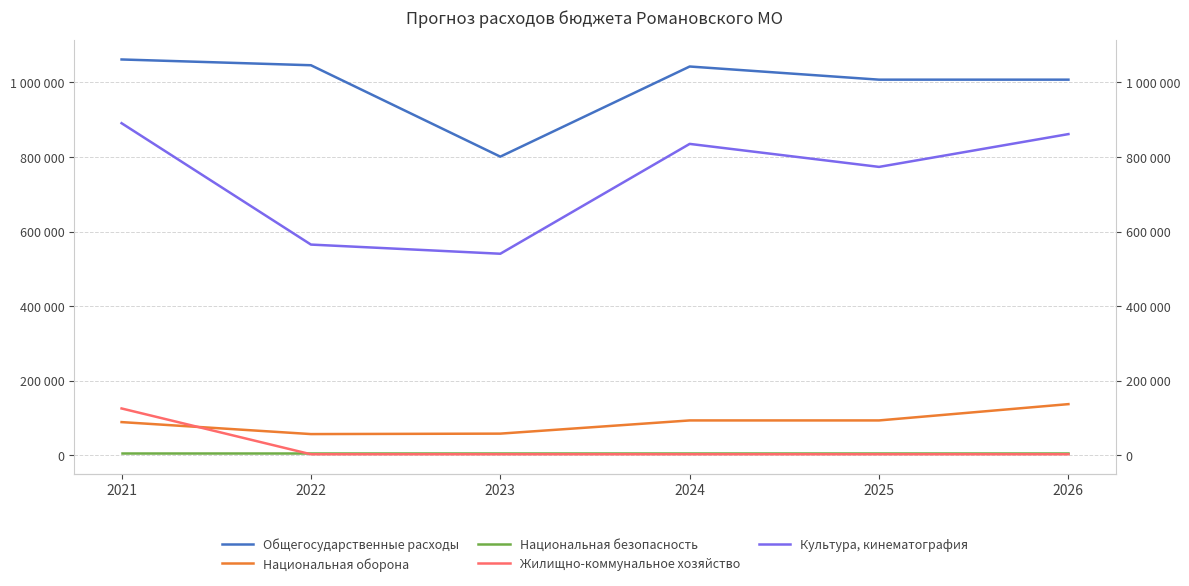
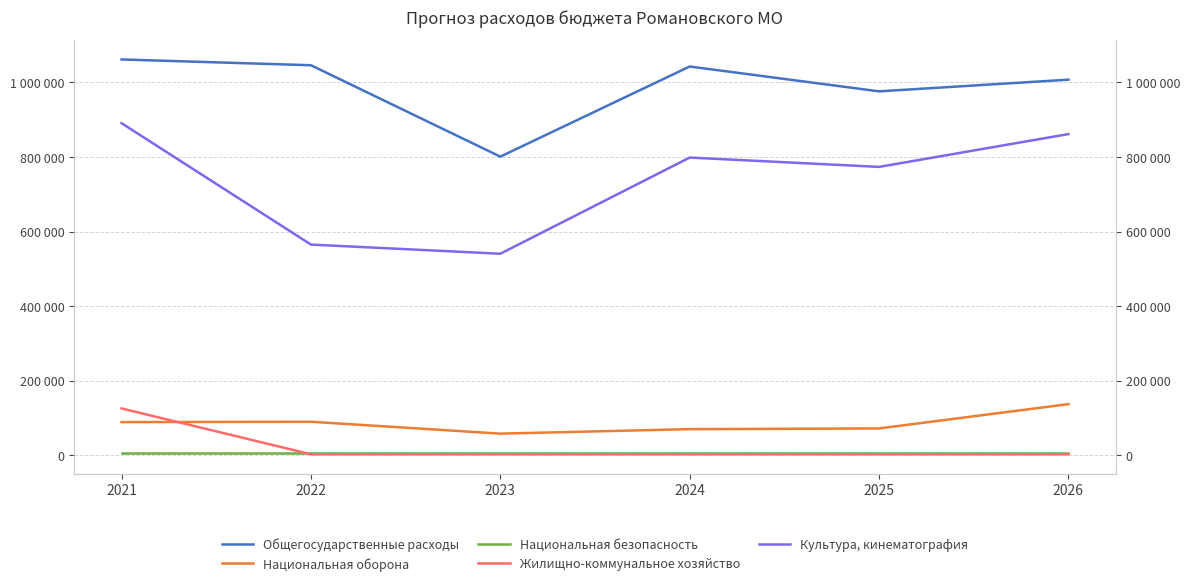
Национальная оборона, 2022: 60000 -> 90000
Национальная оборона, 2024: 90000 -> 70000
Культура, кинематография, 2024: 840000 -> 800000
Общегосударственные расходы, 2025: 1010000 -> 980000
Национальная оборона, 2025: 90000 -> 70000
